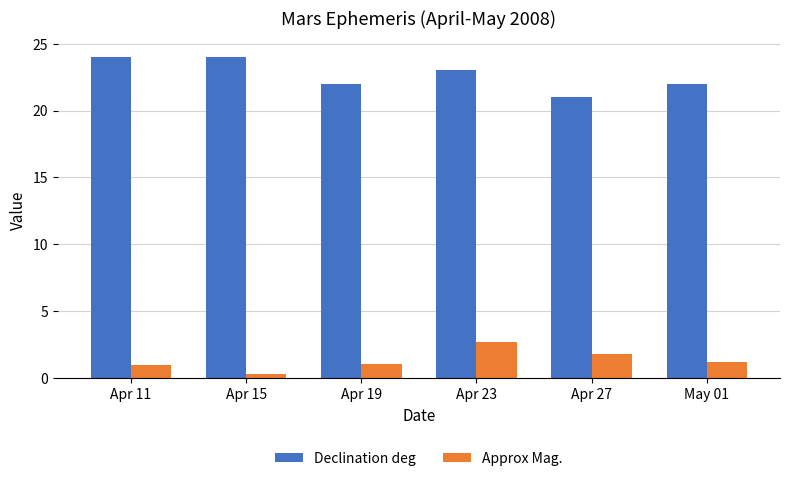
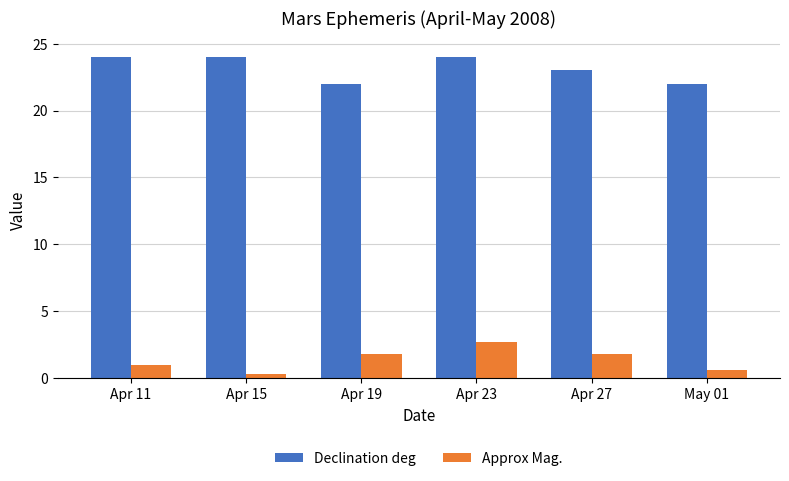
Approx Mag., Apr 19: 1.1 -> 1.8
Declination deg, Apr 23: 23 -> 24
Declination deg, Apr 27: 21 -> 23
Approx Mag., May 01: 1.2 -> 0.6
